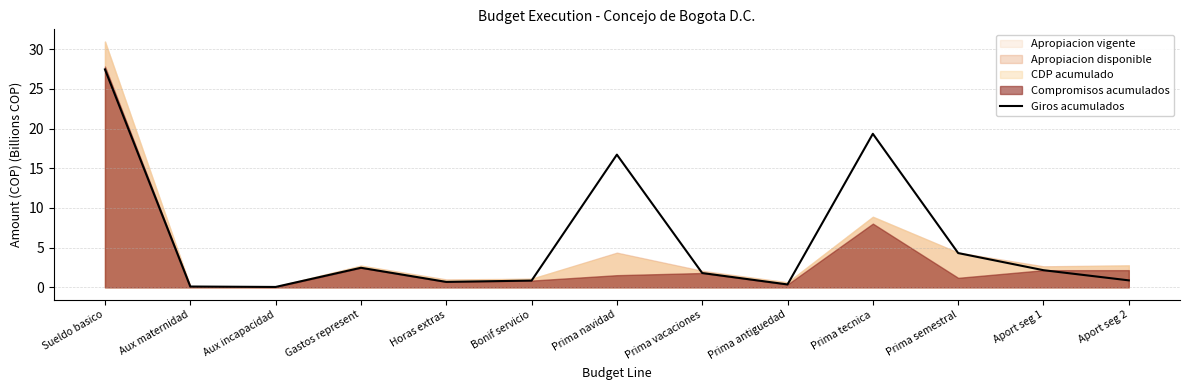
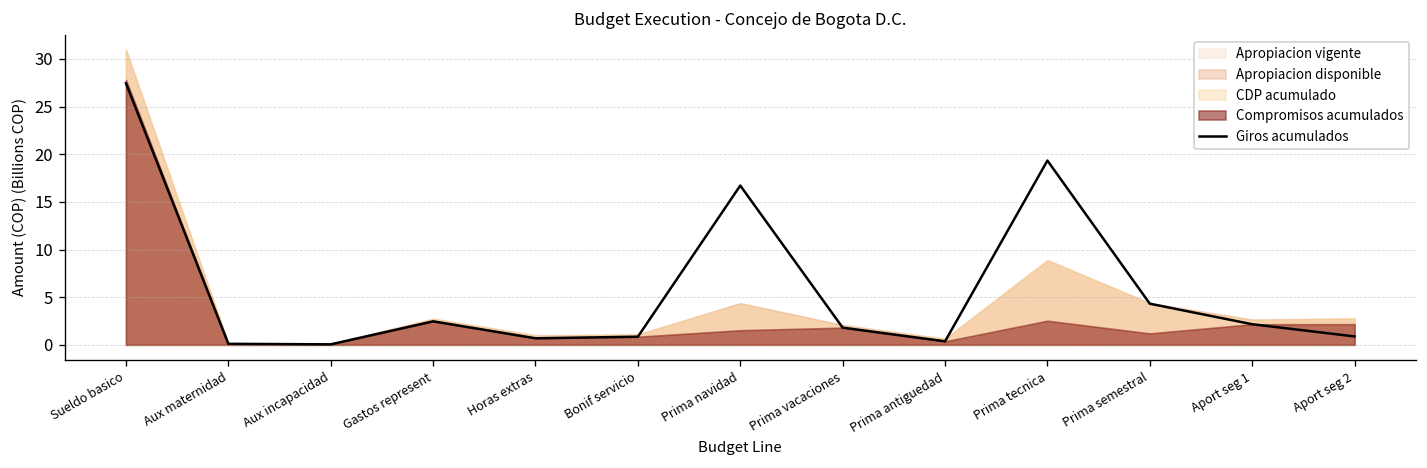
Compromisos acumulados, Prima tecnica: 8 -> 3
